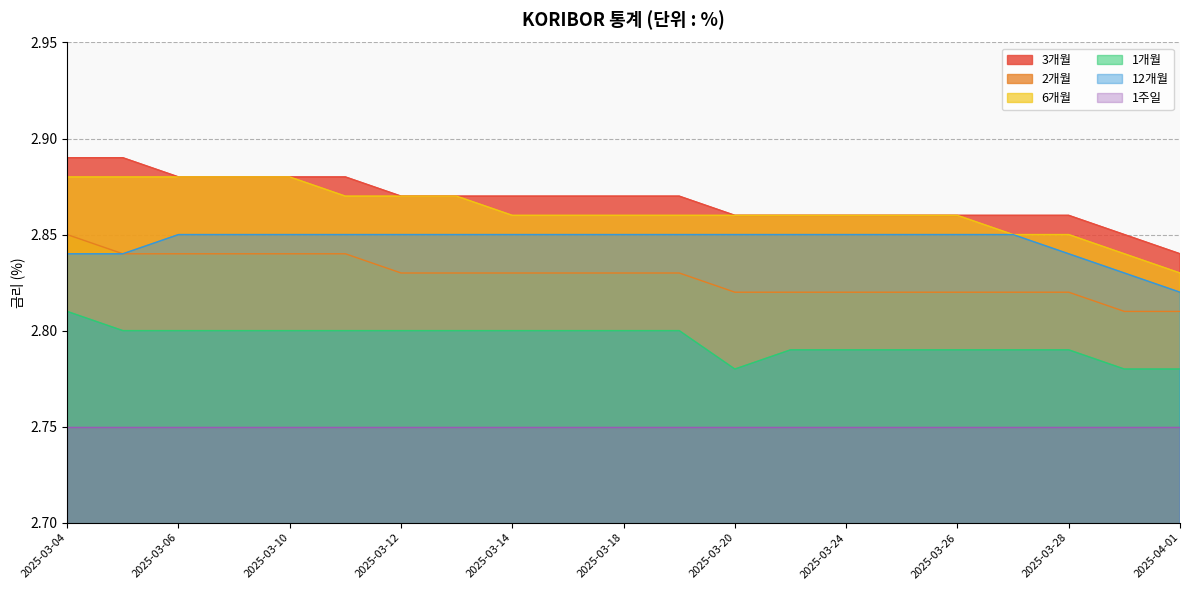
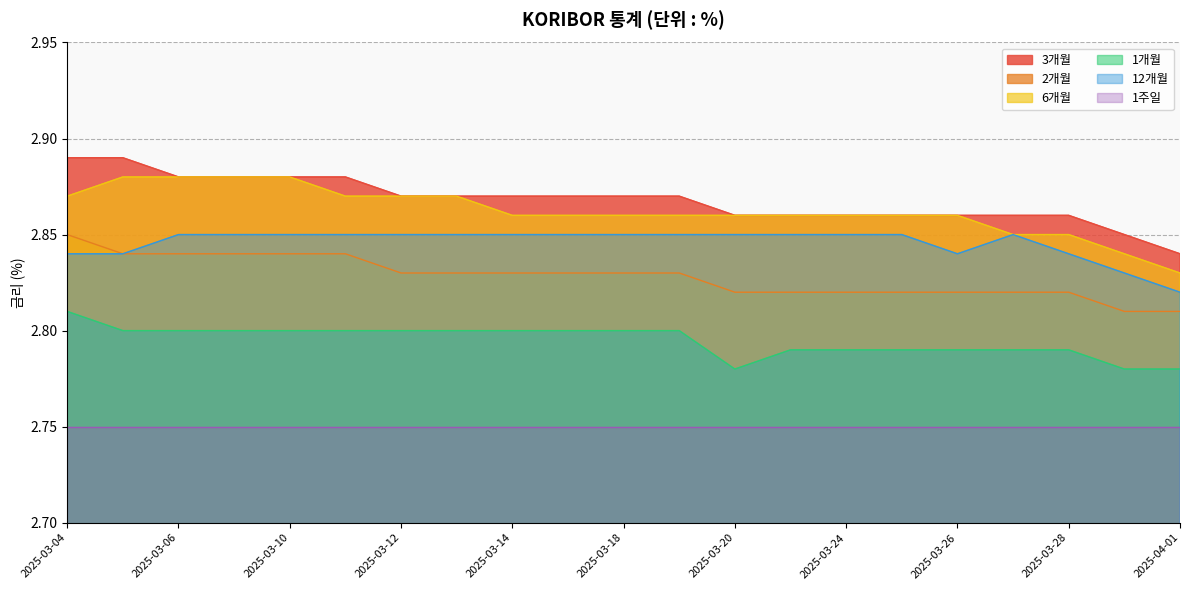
6개월, 2025-03-04: 2.88 -> 2.87
12개월, 2025-03-26: 2.85 -> 2.84
